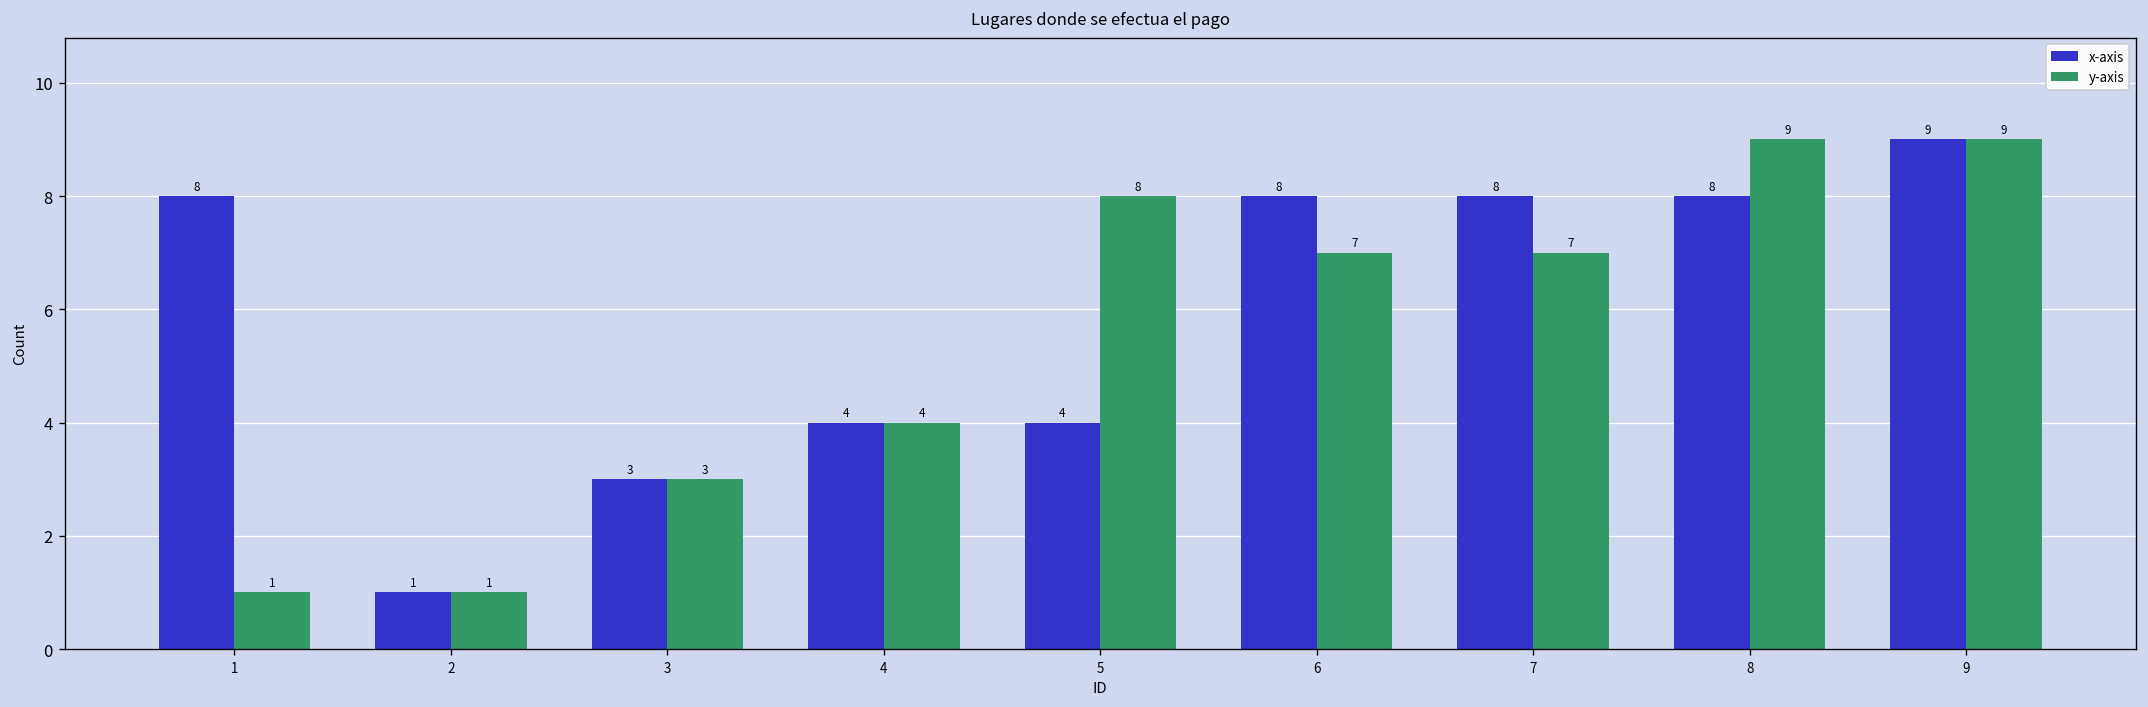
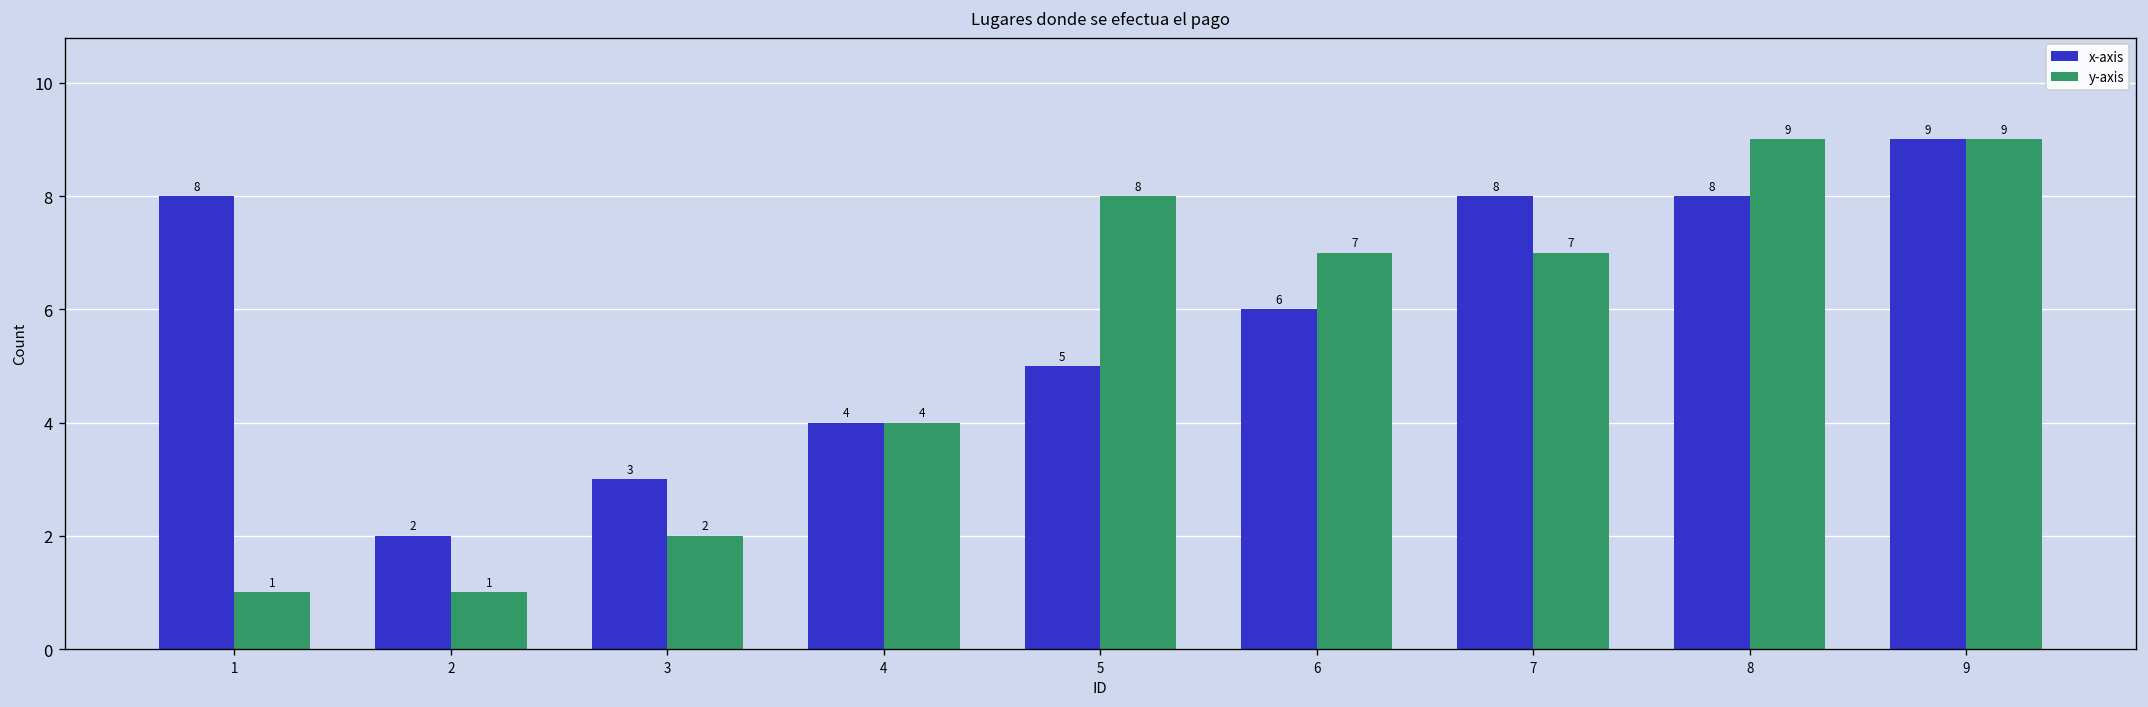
x-axis, 2: 1 -> 2
y-axis, 3: 3 -> 2
x-axis, 5: 4 -> 5
x-axis, 6: 8 -> 6
